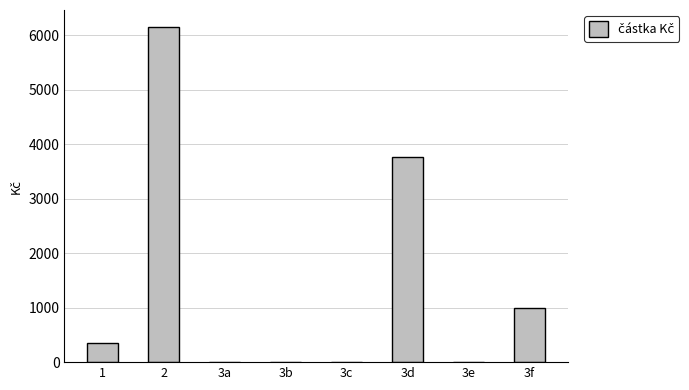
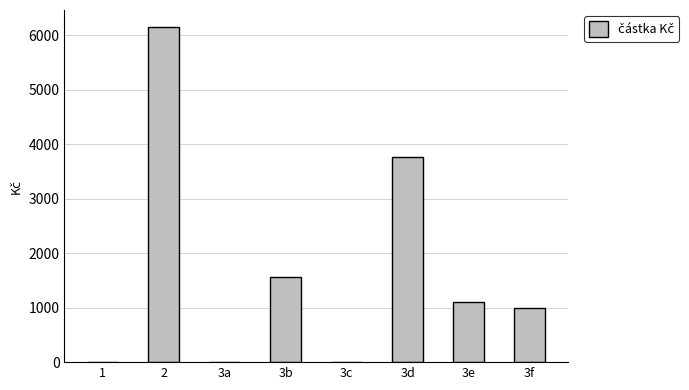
1: 400 -> 0
3b: 0 -> 1600
3e: 0 -> 1100
